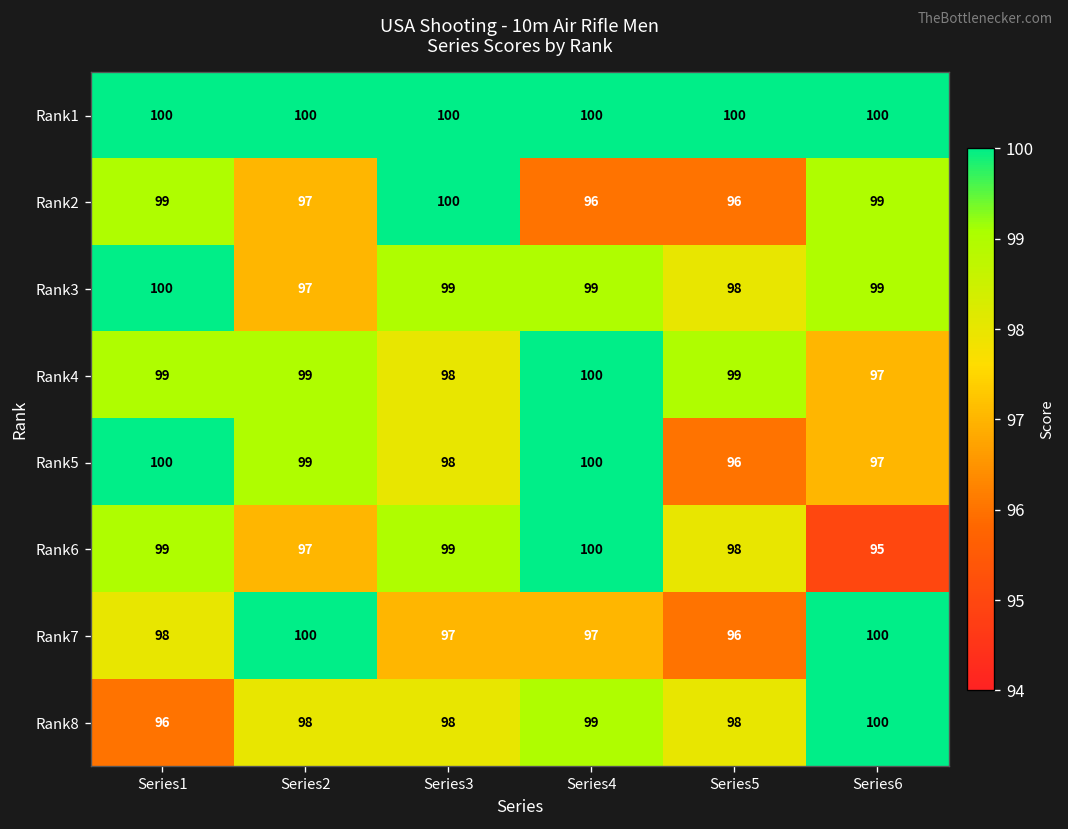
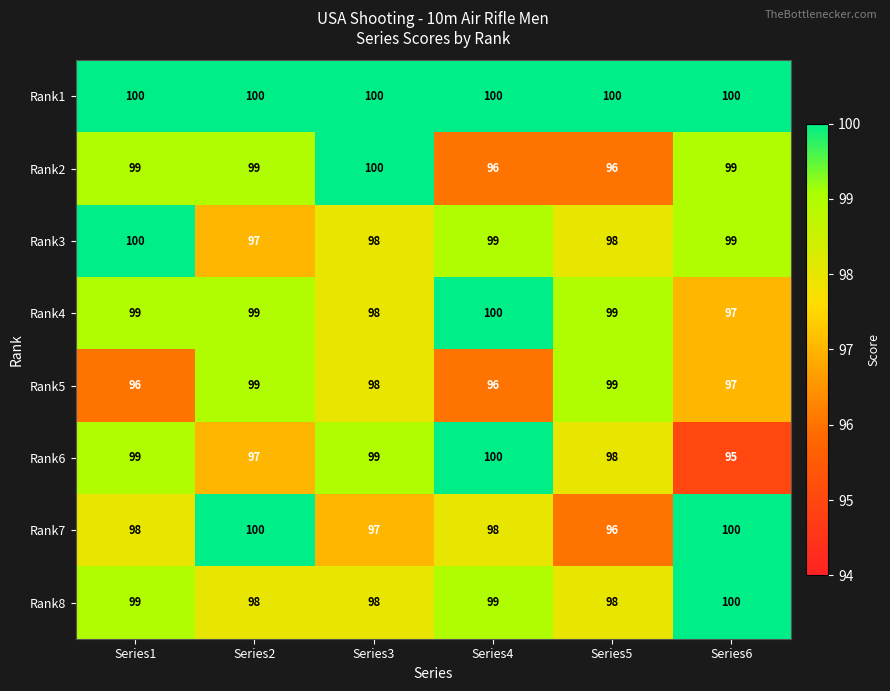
Rank2, Series2: 97 -> 99
Rank3, Series3: 99 -> 98
Rank5, Series1: 100 -> 96
Rank5, Series4: 100 -> 96
Rank5, Series5: 96 -> 99
Rank7, Series4: 97 -> 98
Rank8, Series1: 96 -> 99
